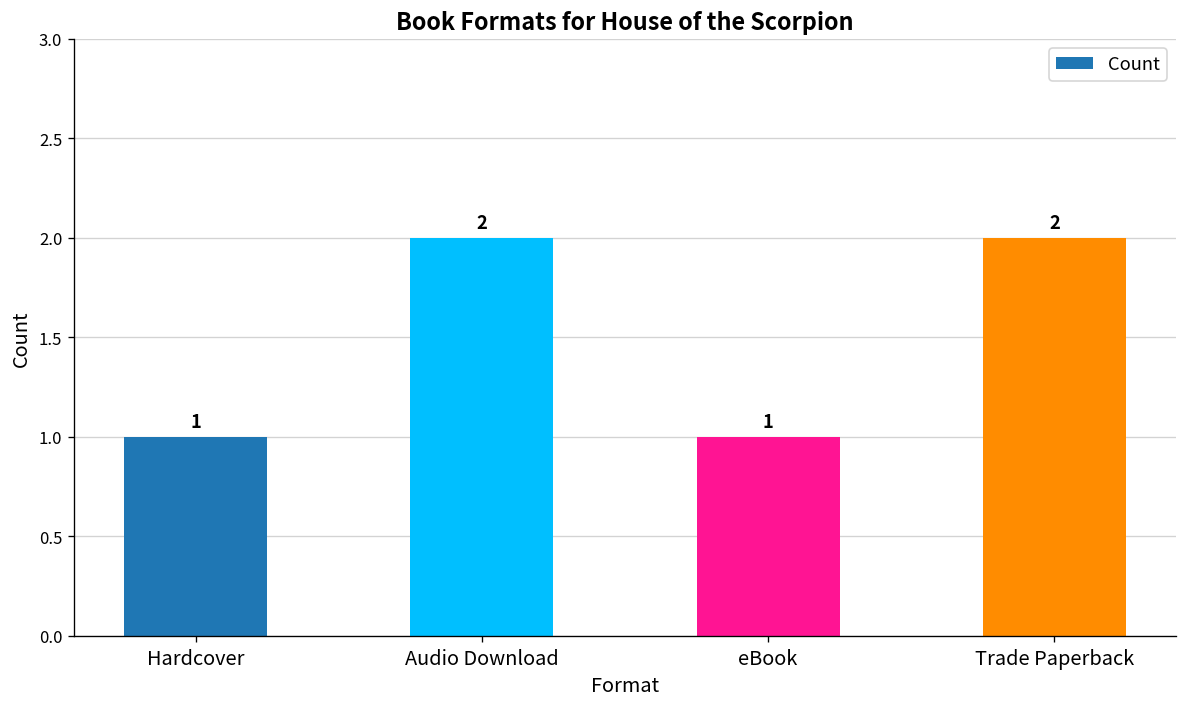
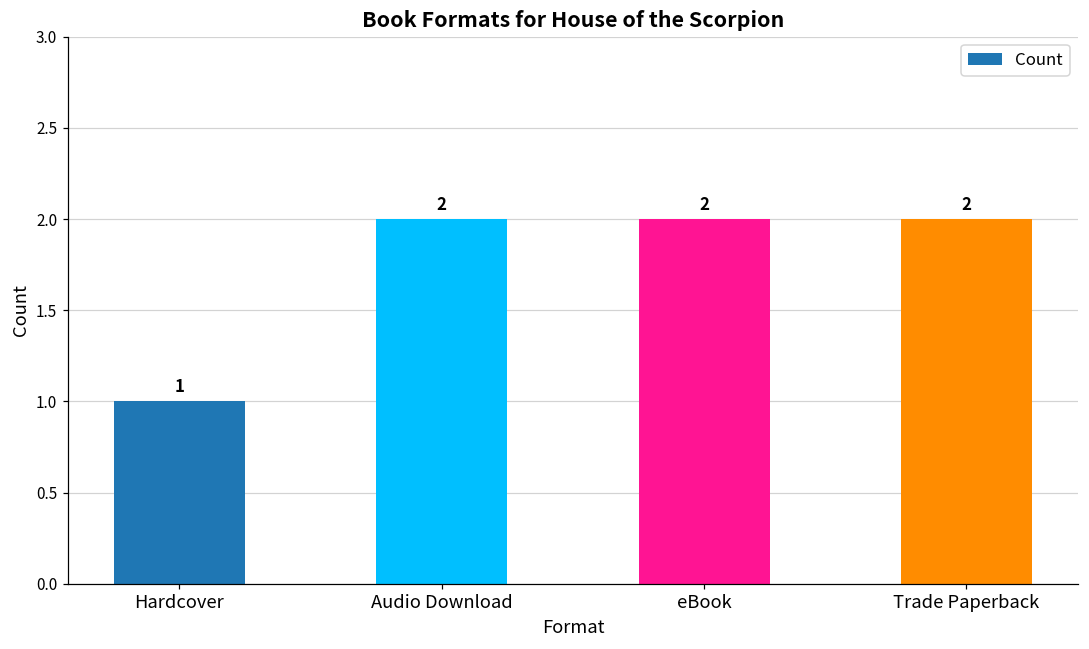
eBook: 1 -> 2
